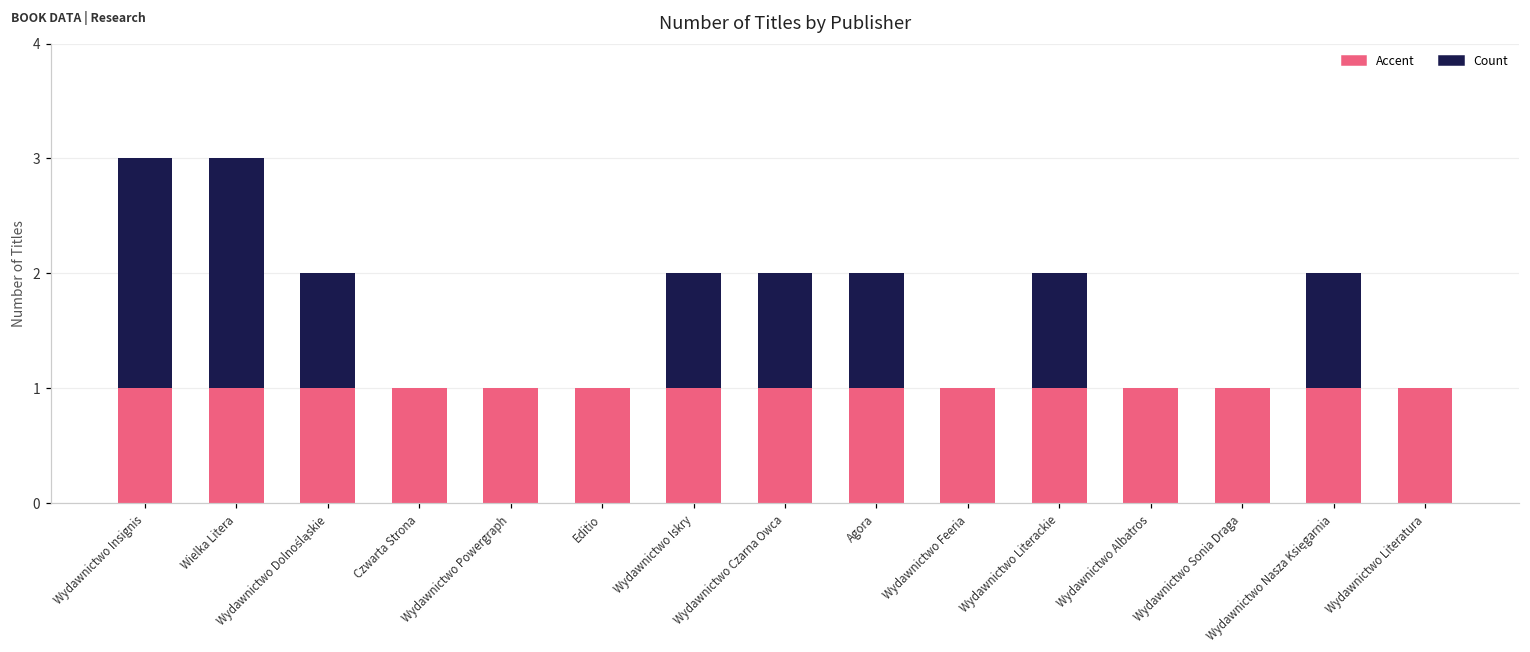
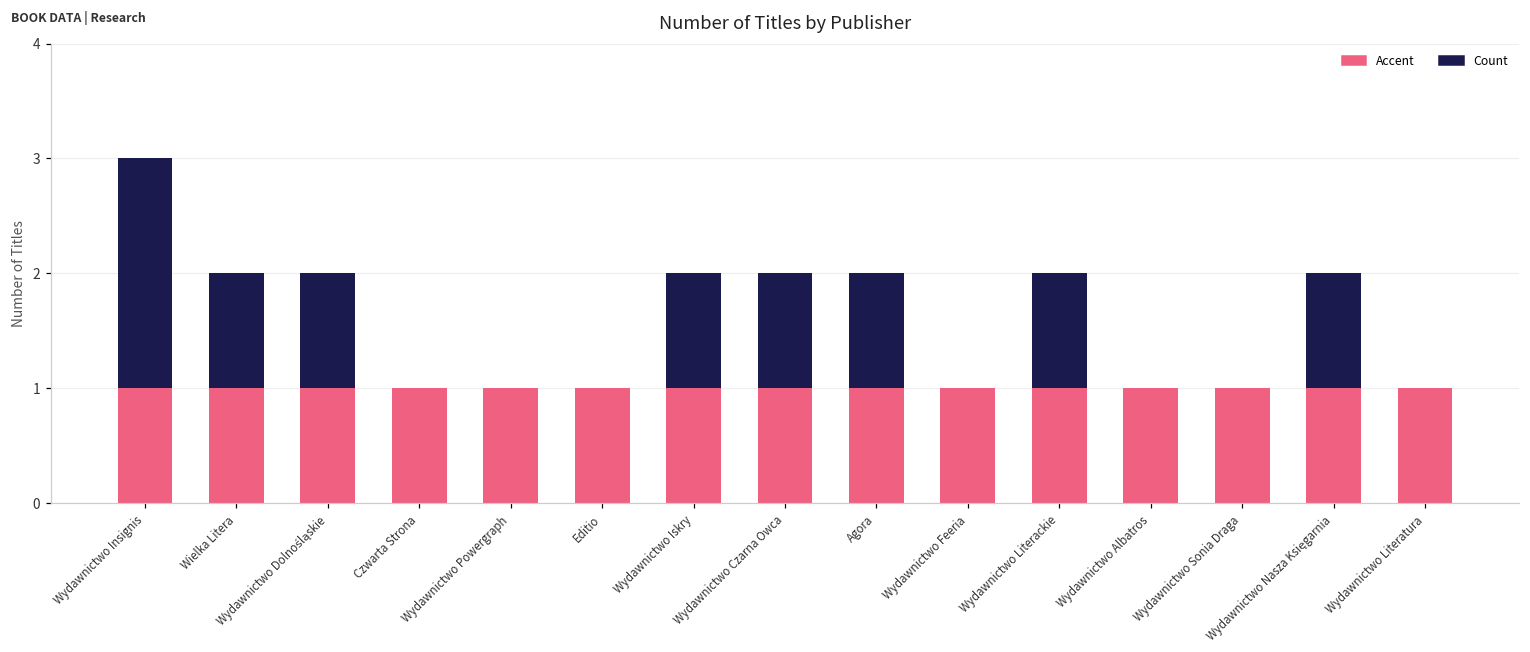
Count, Wielka Litera: 3 -> 2
